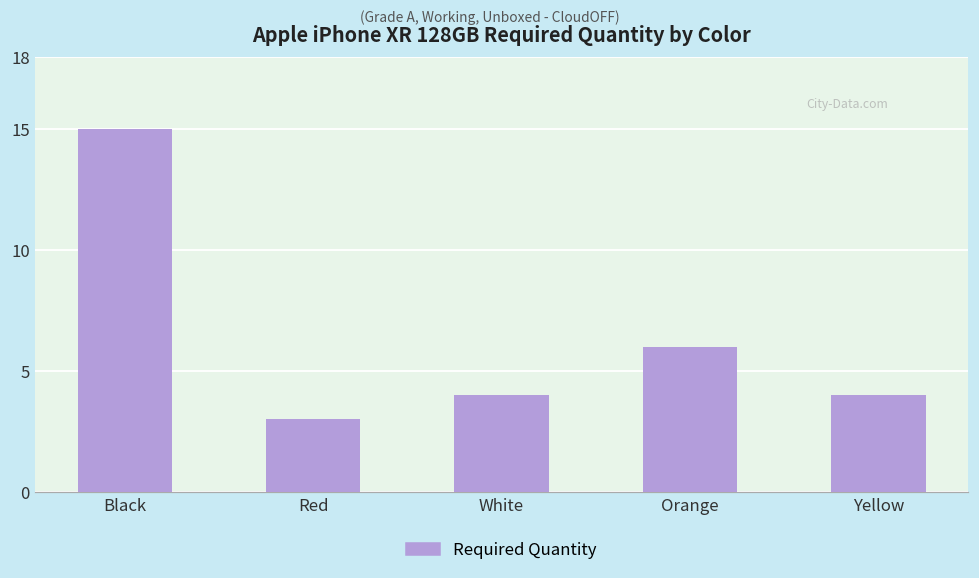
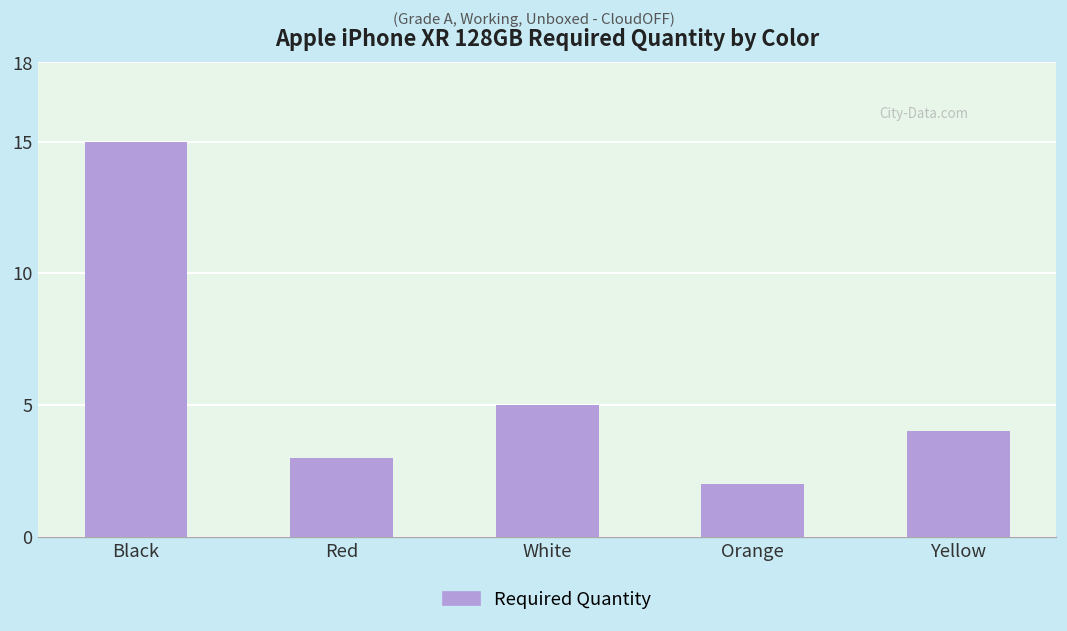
White: 4 -> 5
Orange: 6 -> 2
